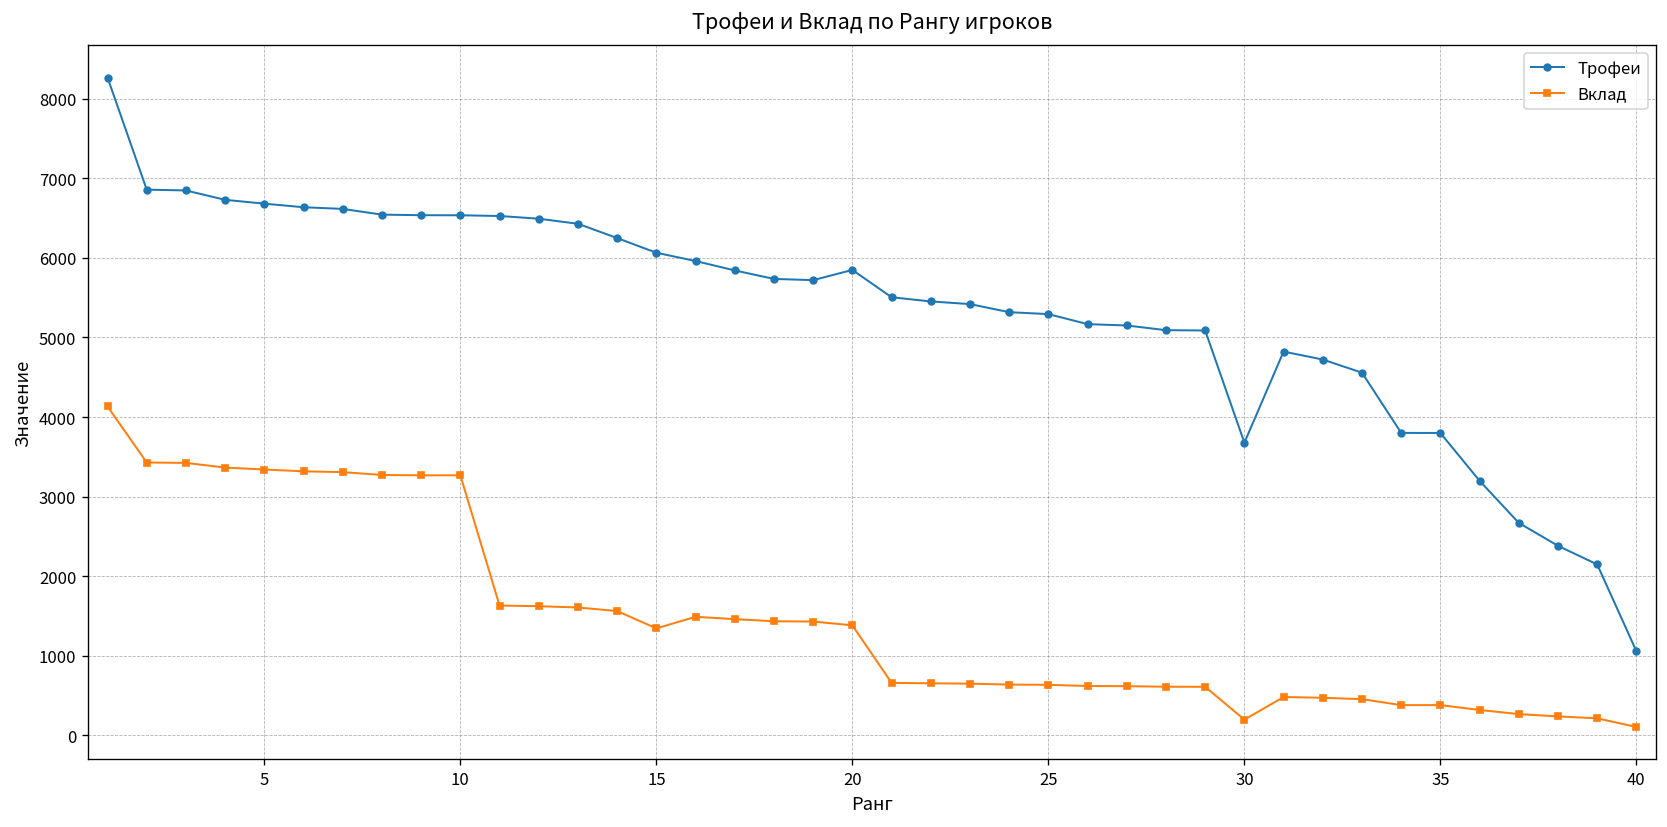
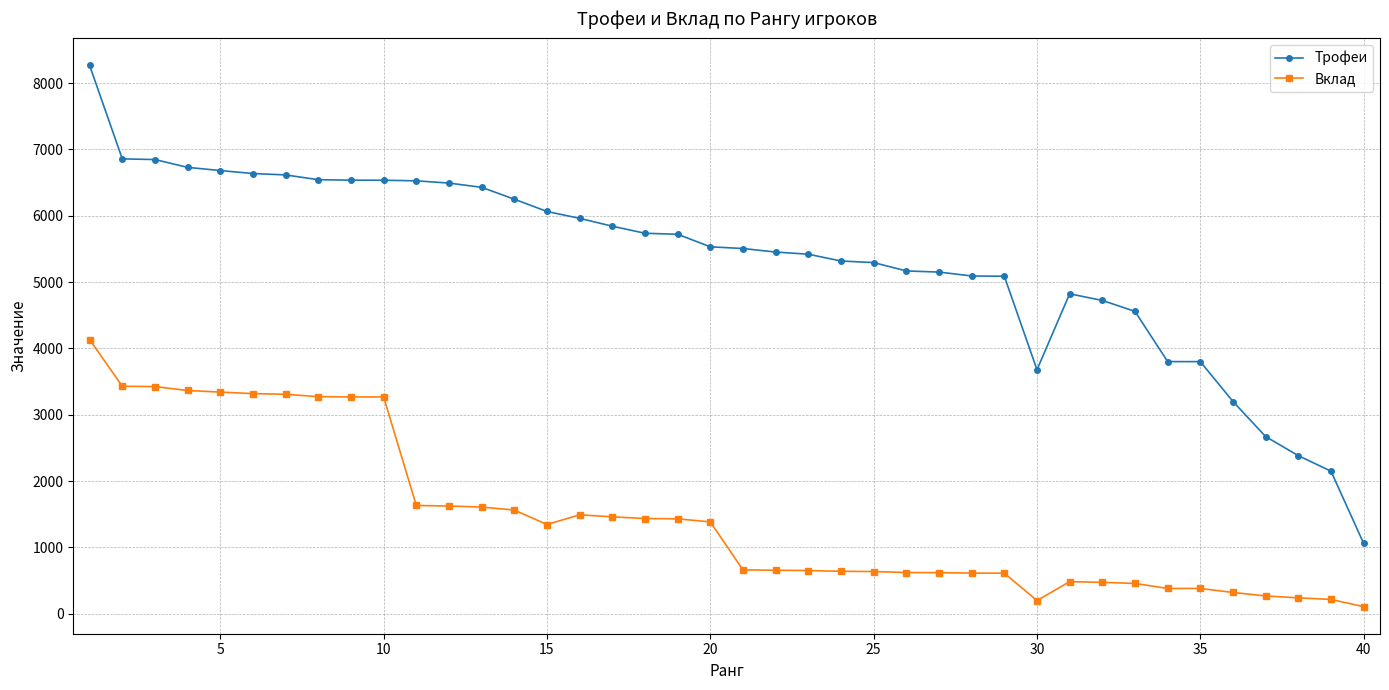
Трофеи, 20: 5800 -> 5500
